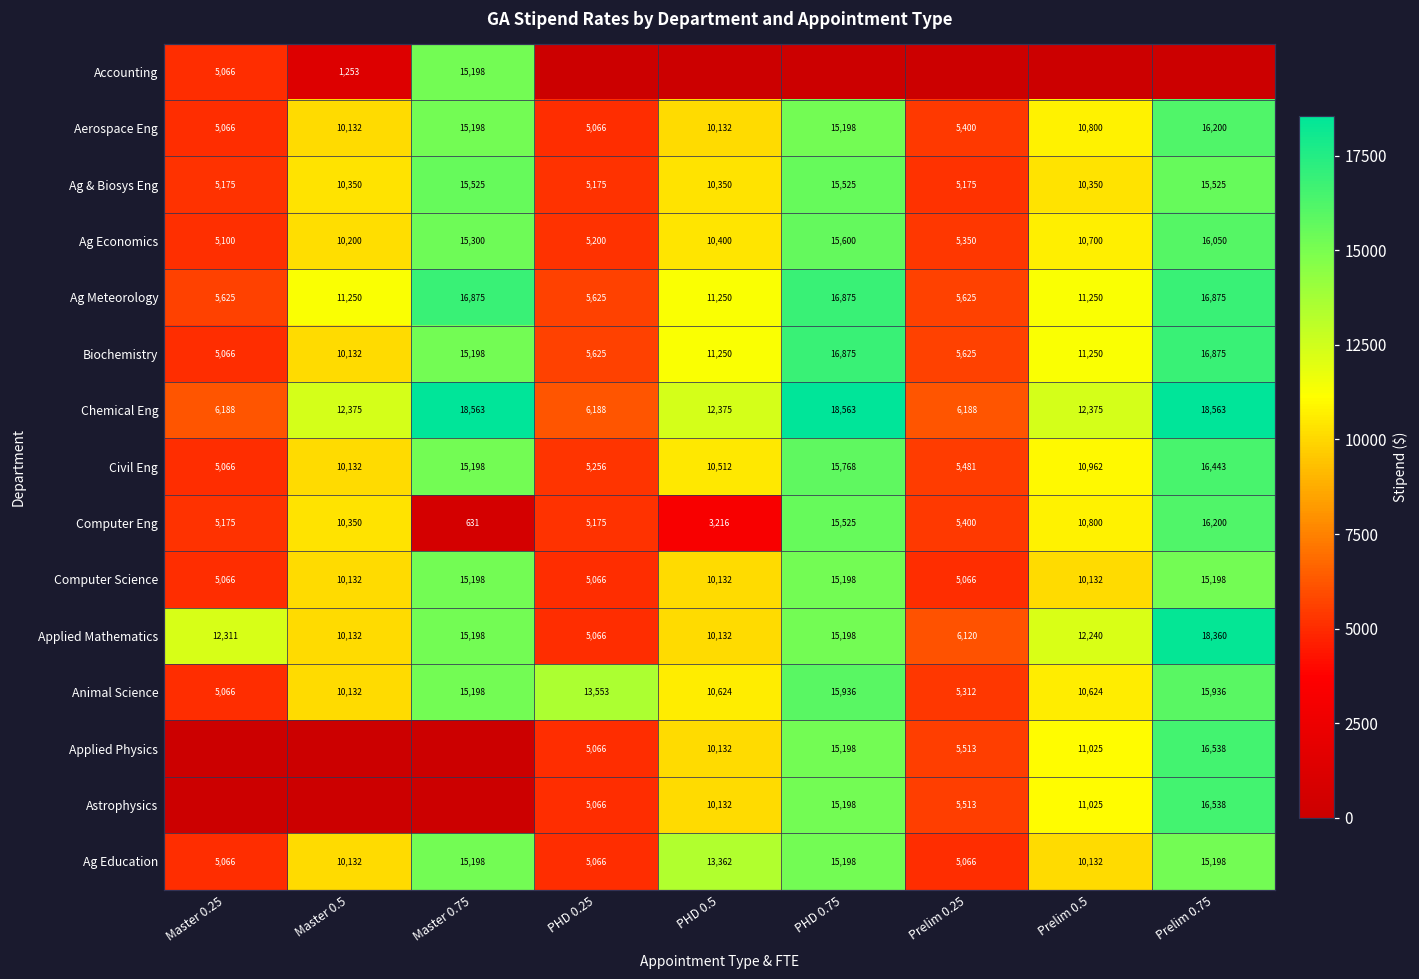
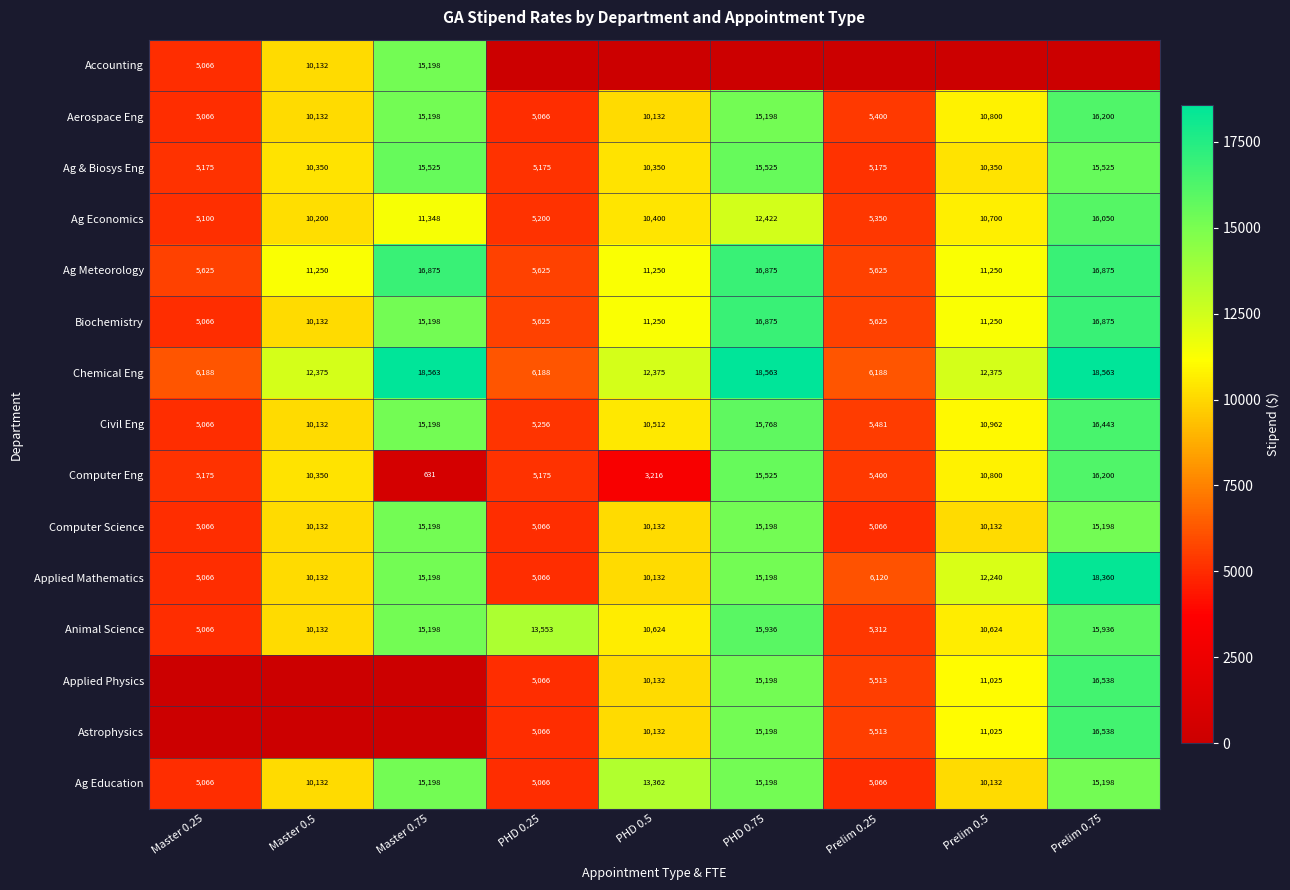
Accounting, Master 0.5: 1,253 -> 10,132
Ag Economics, Master 0.75: 15,300 -> 11,348
Ag Economics, PHD 0.75: 15,600 -> 12,422
Applied Mathematics, Master 0.25: 12,311 -> 5,066
